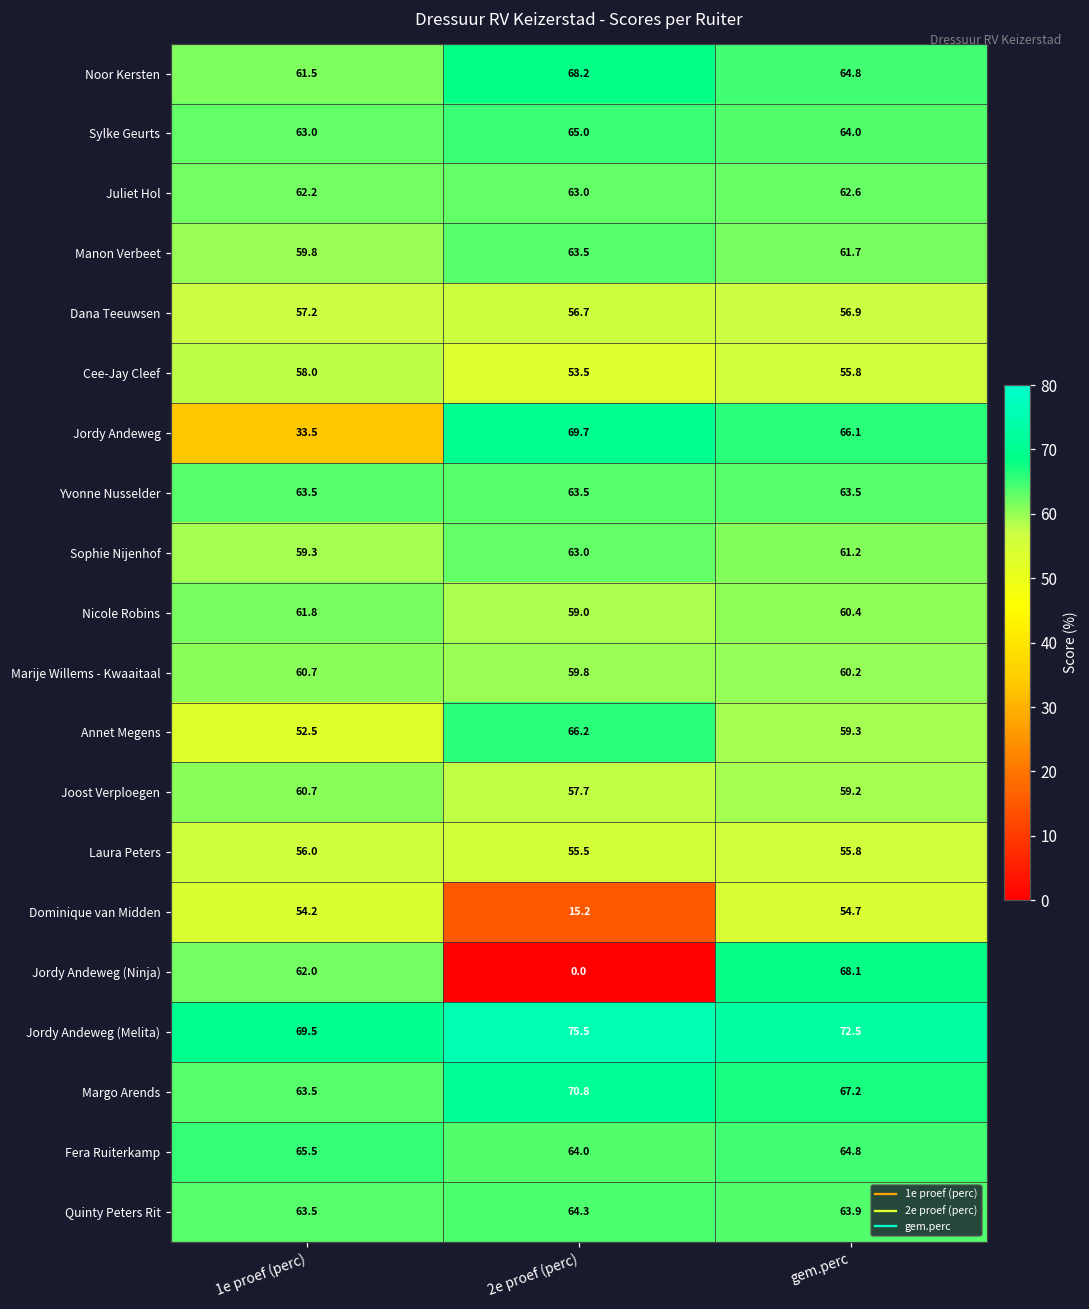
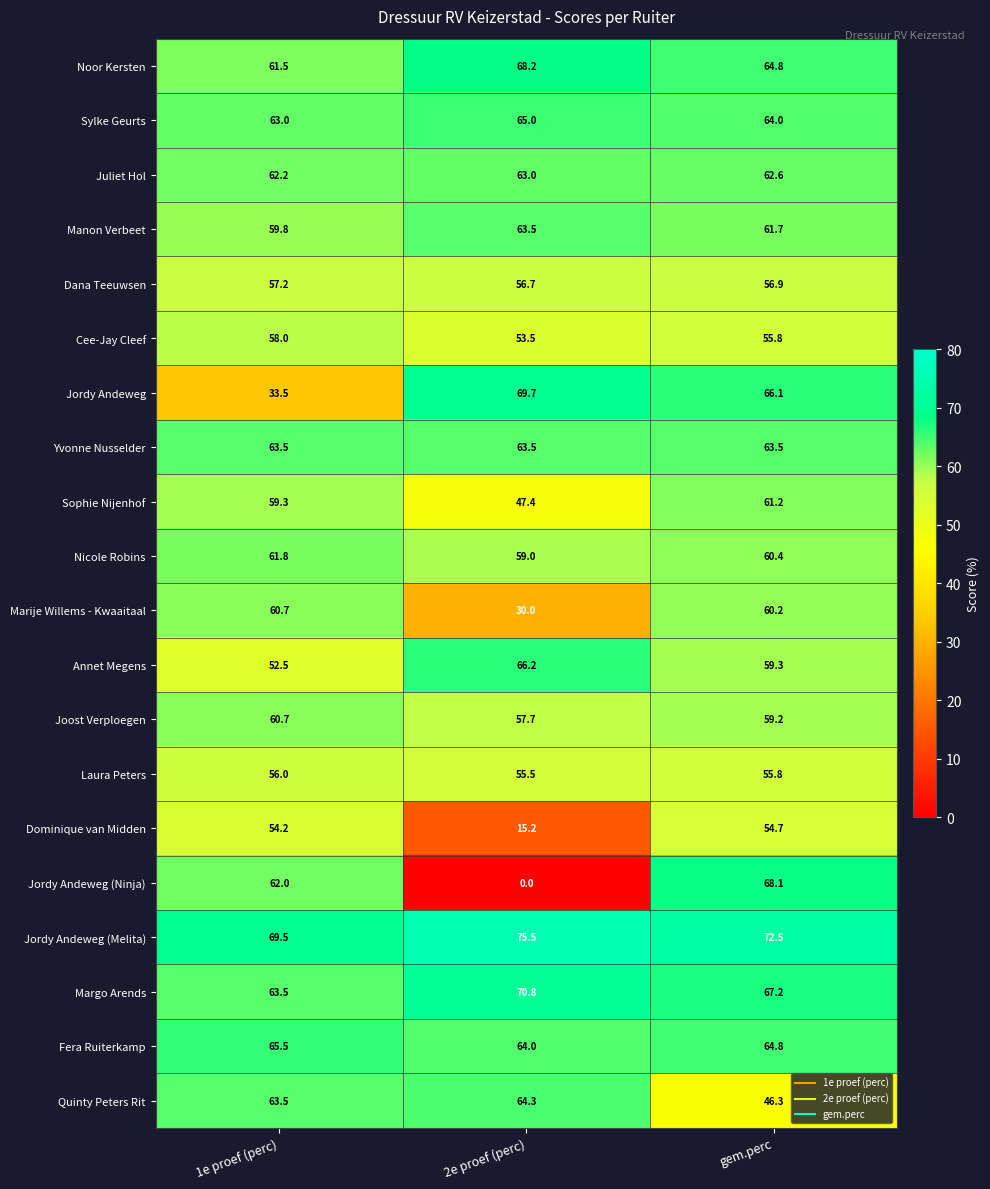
Sophie Nijenhof, 2e proef (perc): 63.0 -> 47.4
Marije Willems - Kwaaitaal, 2e proef (perc): 59.8 -> 30.0
Quinty Peters Rit, gem.perc: 63.9 -> 46.3
